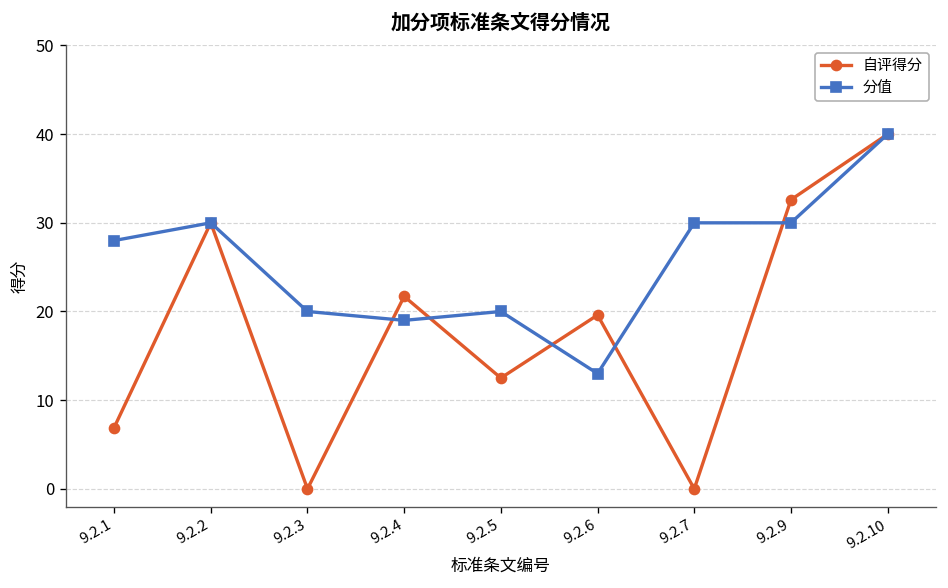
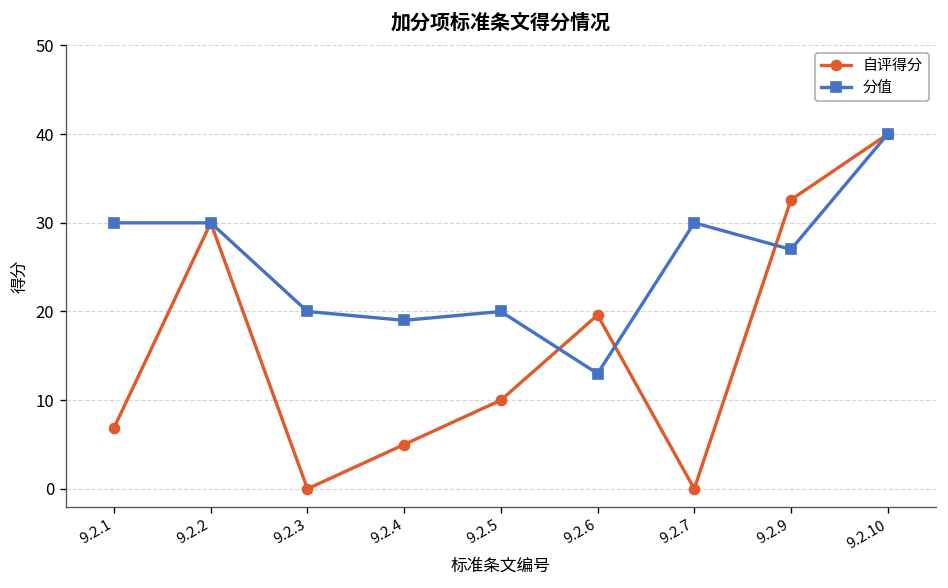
分值, 9.2.1: 28 -> 30
自评得分, 9.2.4: 22 -> 5
自评得分, 9.2.5: 13 -> 10
分值, 9.2.9: 30 -> 27
